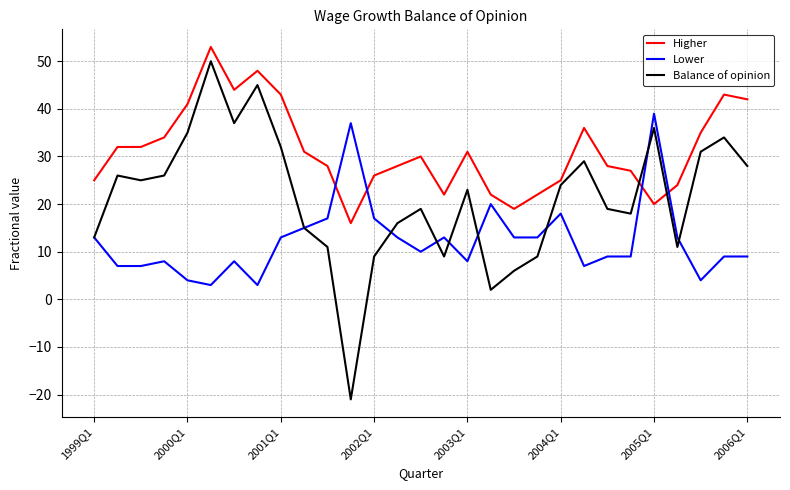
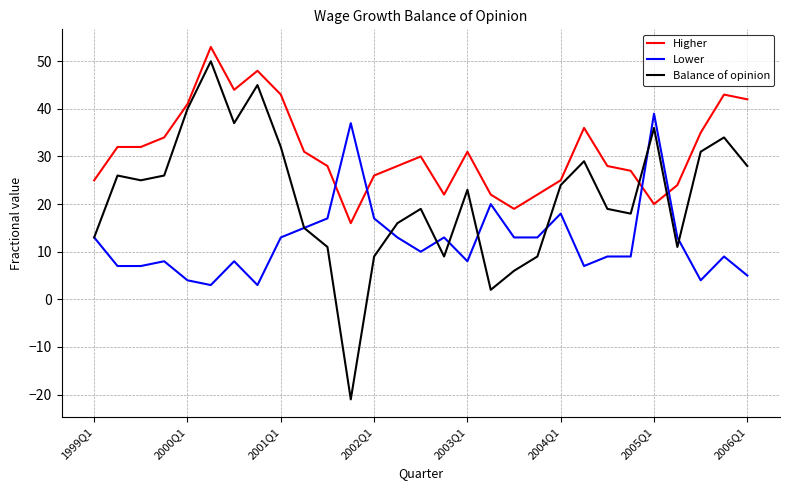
Balance of opinion, 2000Q1: 35 -> 40
Lower, 2006Q1: 9 -> 5
